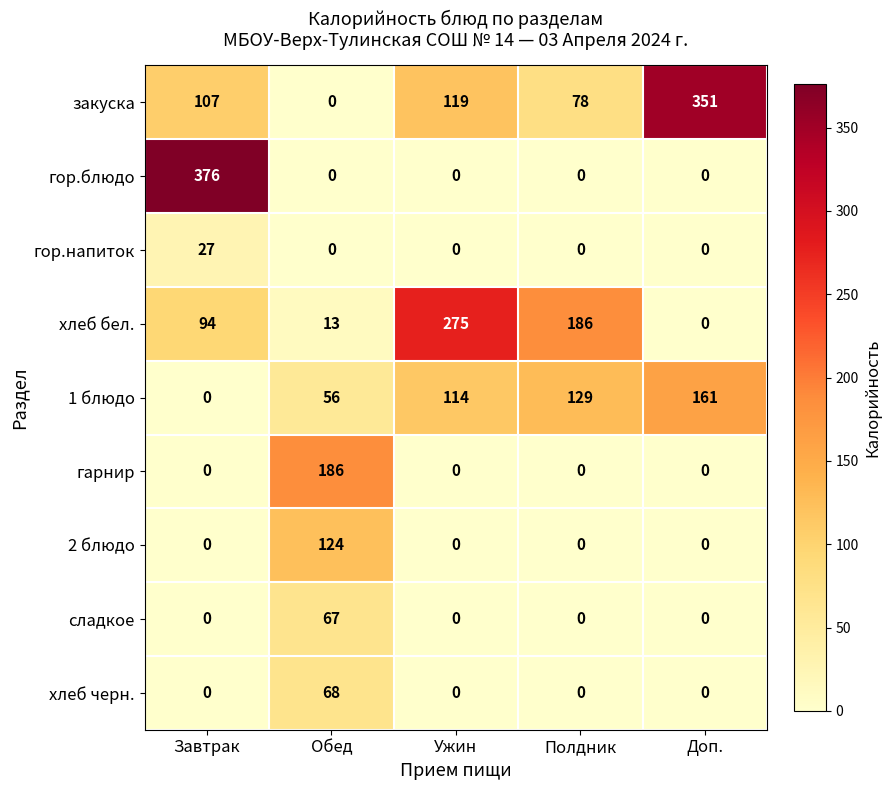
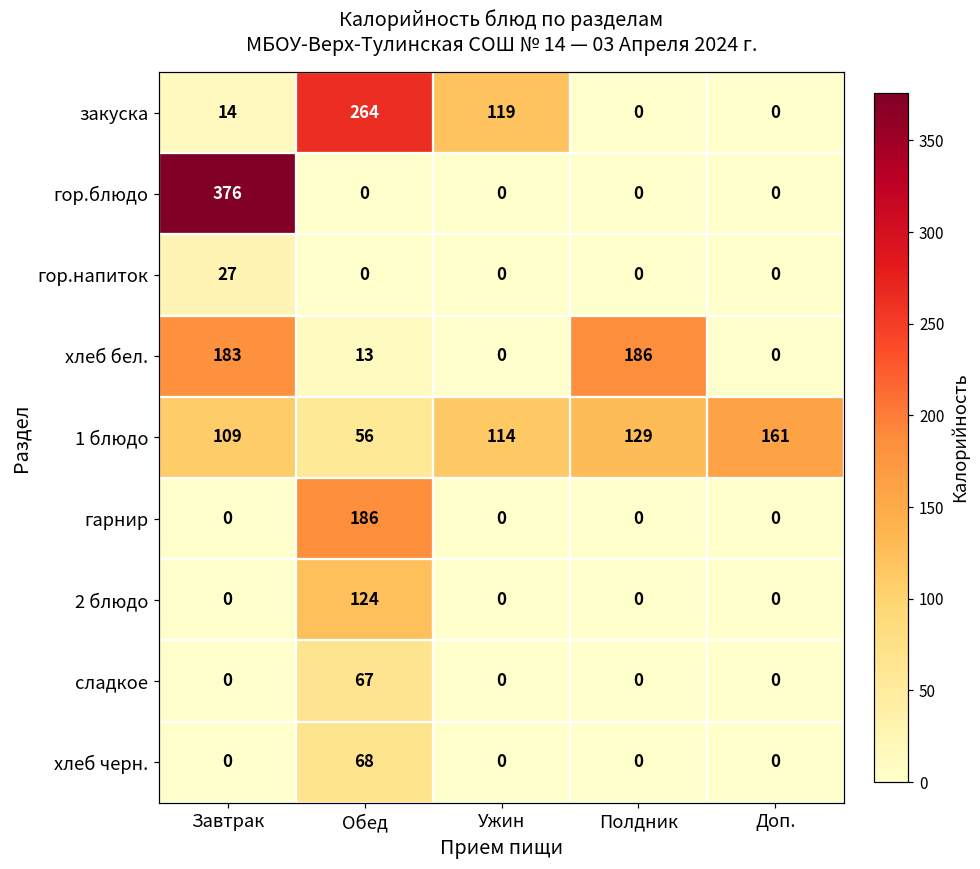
закуска, Завтрак: 107 -> 14
закуска, Обед: 0 -> 264
закуска, Полдник: 78 -> 0
закуска, Доп.: 351 -> 0
хлеб бел., Завтрак: 94 -> 183
хлеб бел., Ужин: 275 -> 0
1 блюдо, Завтрак: 0 -> 109
